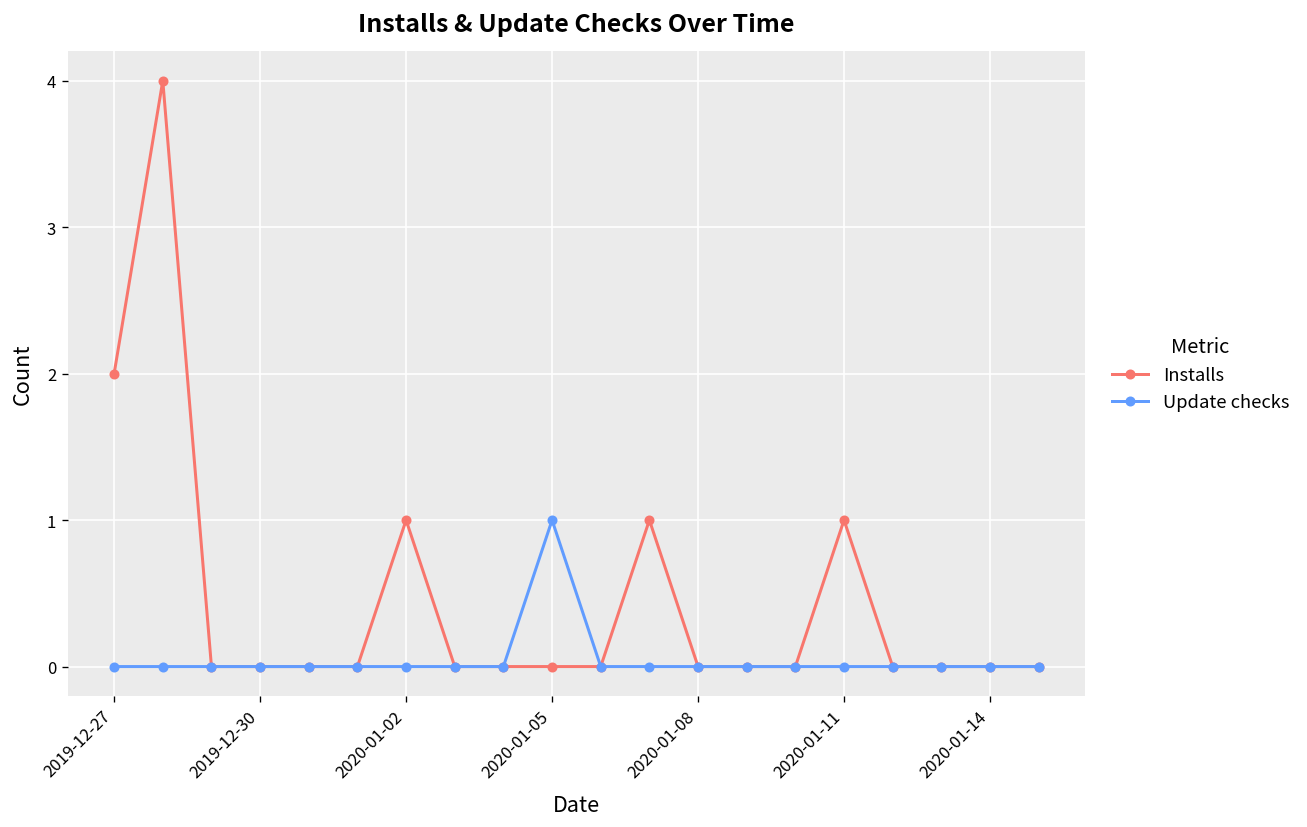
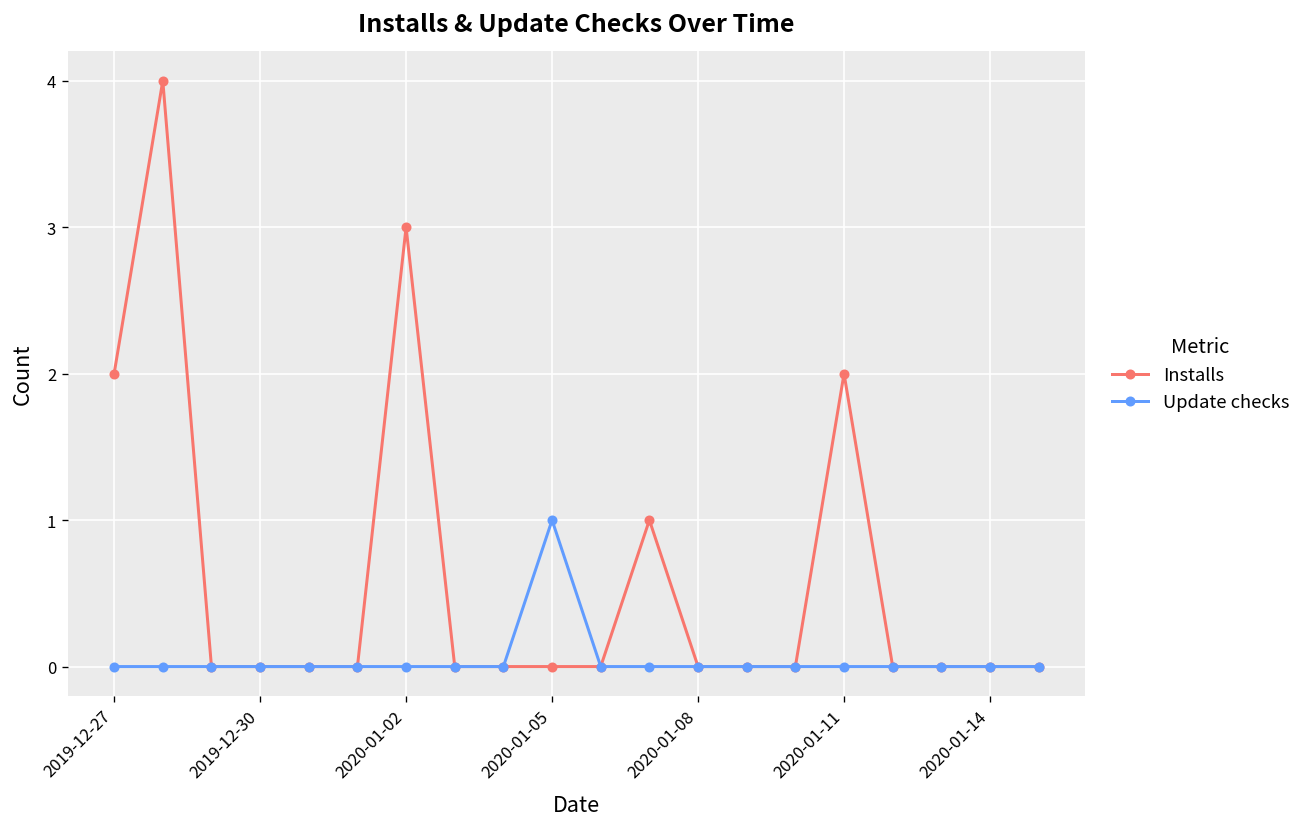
Installs, 2020-01-02: 1 -> 3
Installs, 2020-01-11: 1 -> 2
